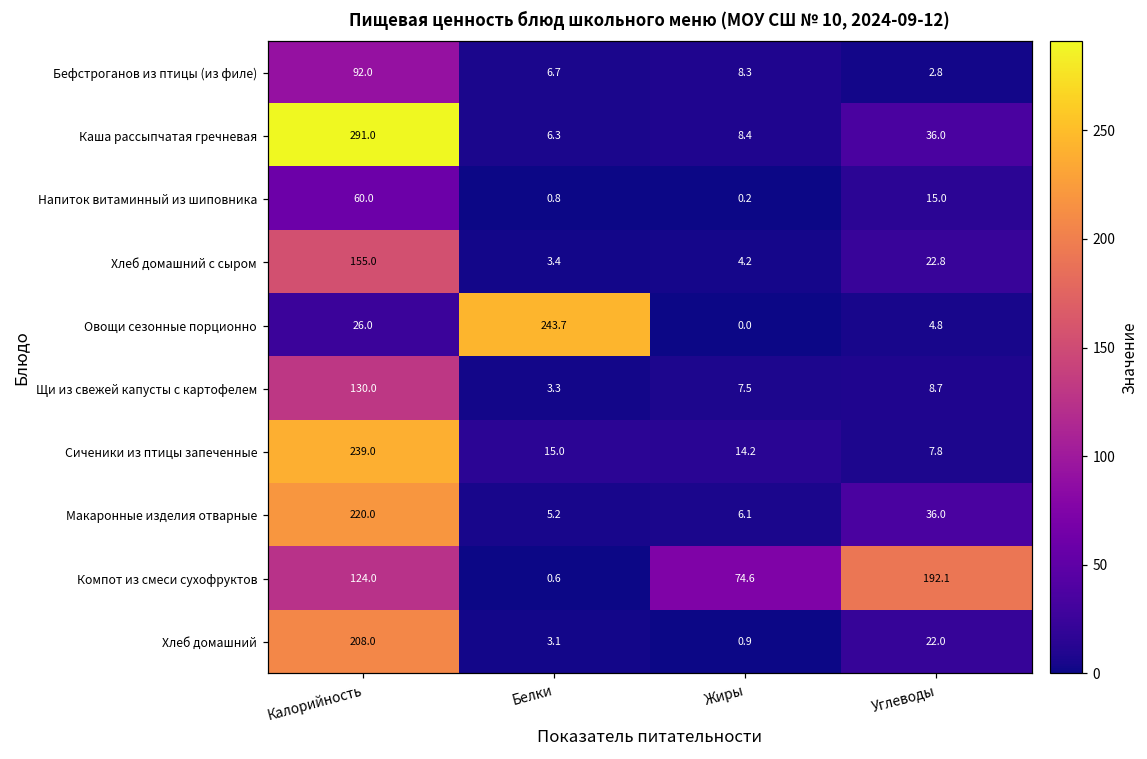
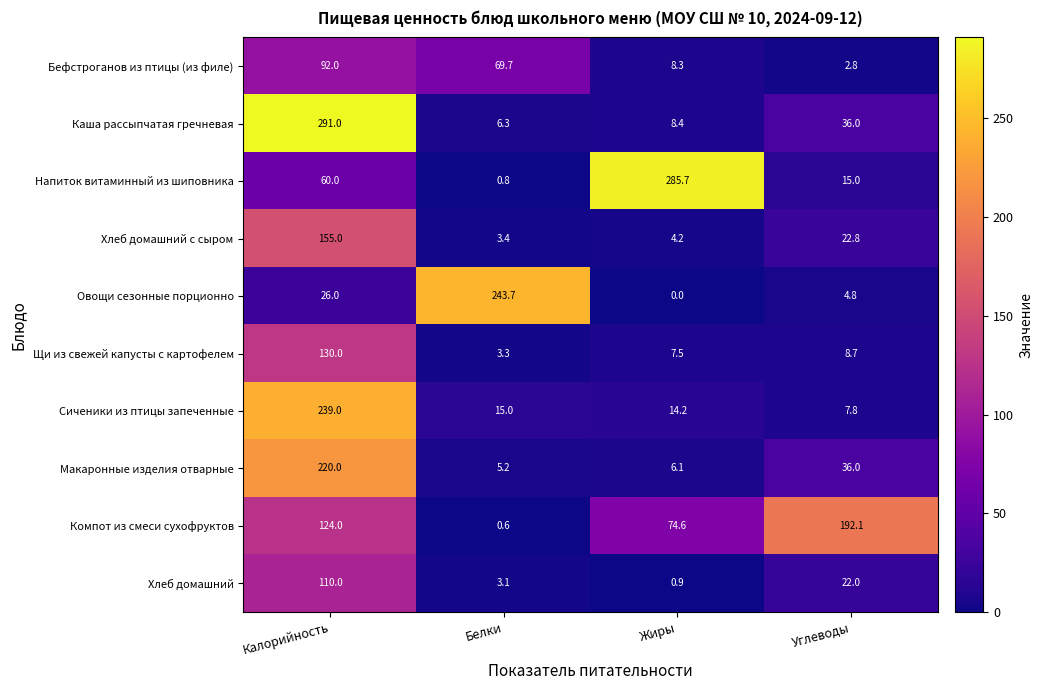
Бефстроганов из птицы (из филе), Белки: 6.7 -> 69.7
Напиток витаминный из шиповника, Жиры: 0.2 -> 285.7
Хлеб домашний, Калорийность: 208.0 -> 110.0
